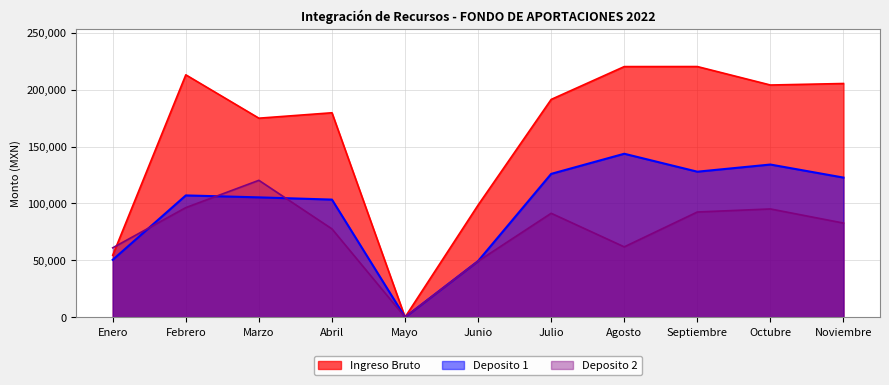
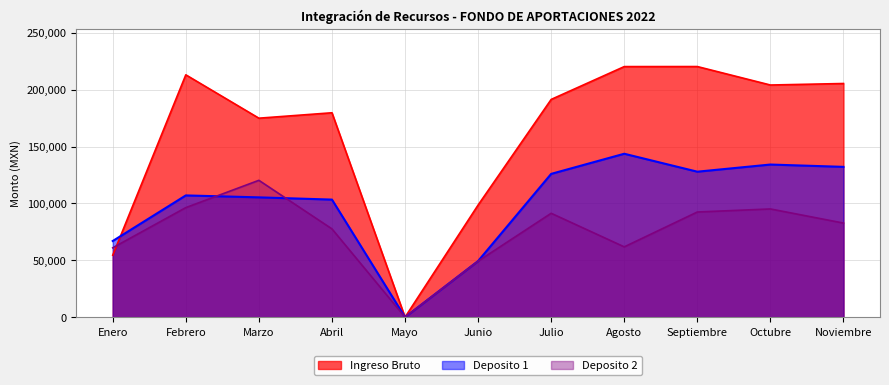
Deposito 1, Enero: 50,000 -> 67,000
Deposito 1, Noviembre: 123,000 -> 132,000
